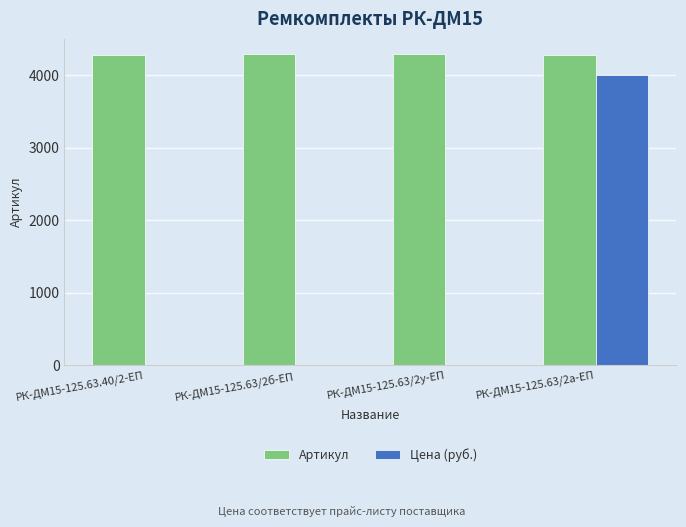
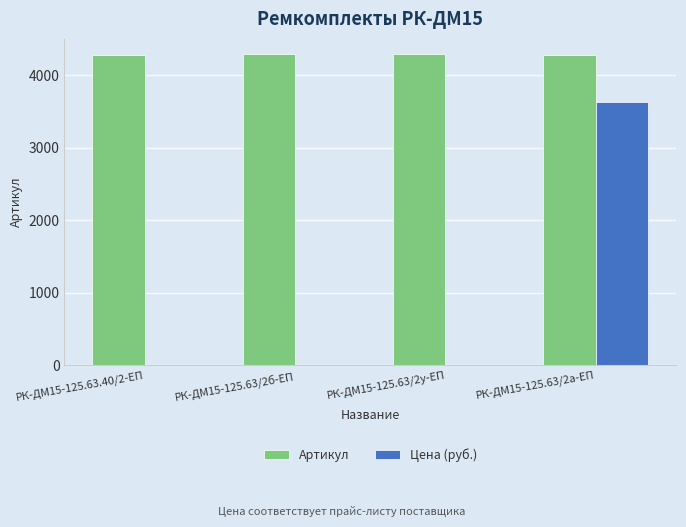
Цена (руб.), РК-ДМ15-125.63/2а-ЕП: 4000 -> 3600
